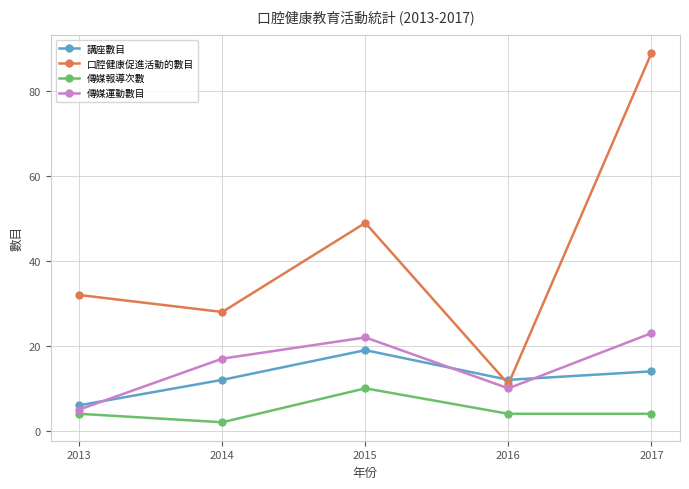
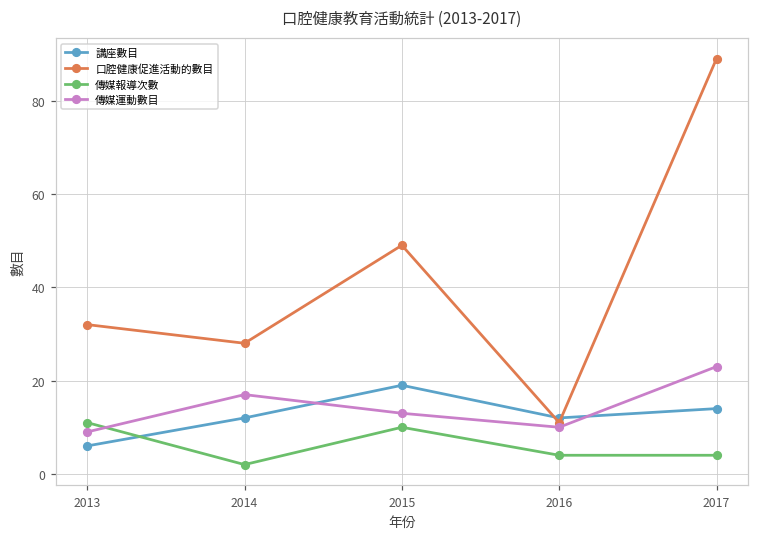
傳媒報導次數, 2013: 4 -> 11
傳媒運動數目, 2013: 5 -> 9
傳媒運動數目, 2015: 22 -> 13
